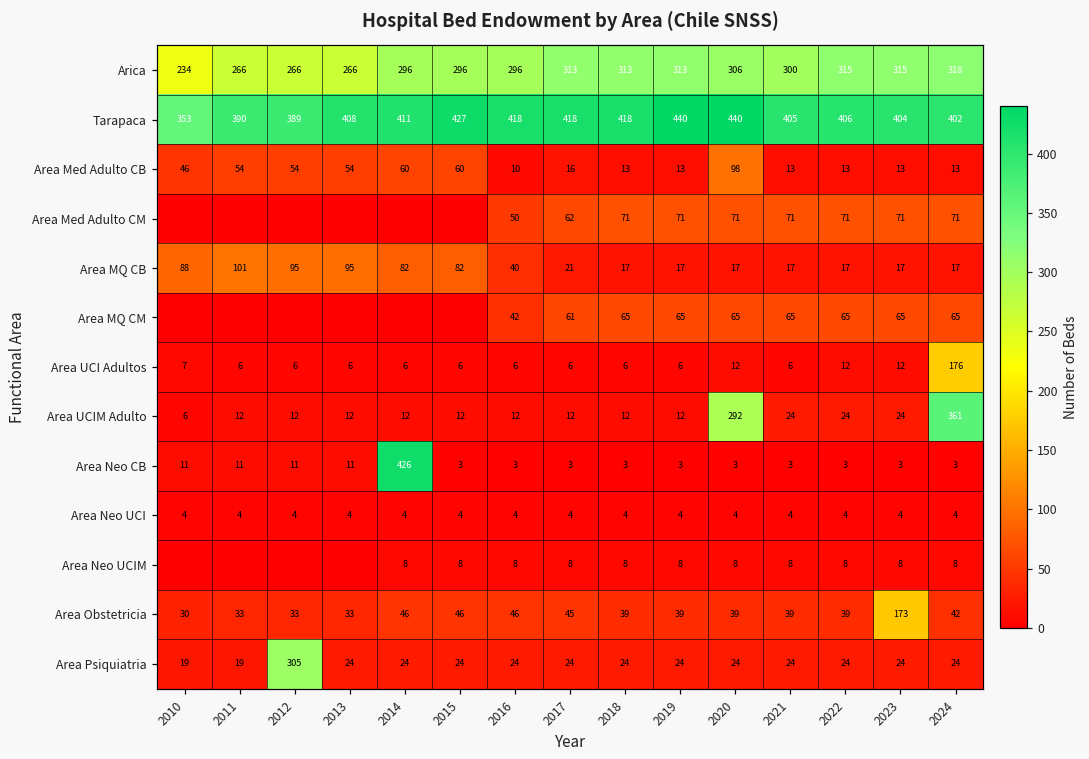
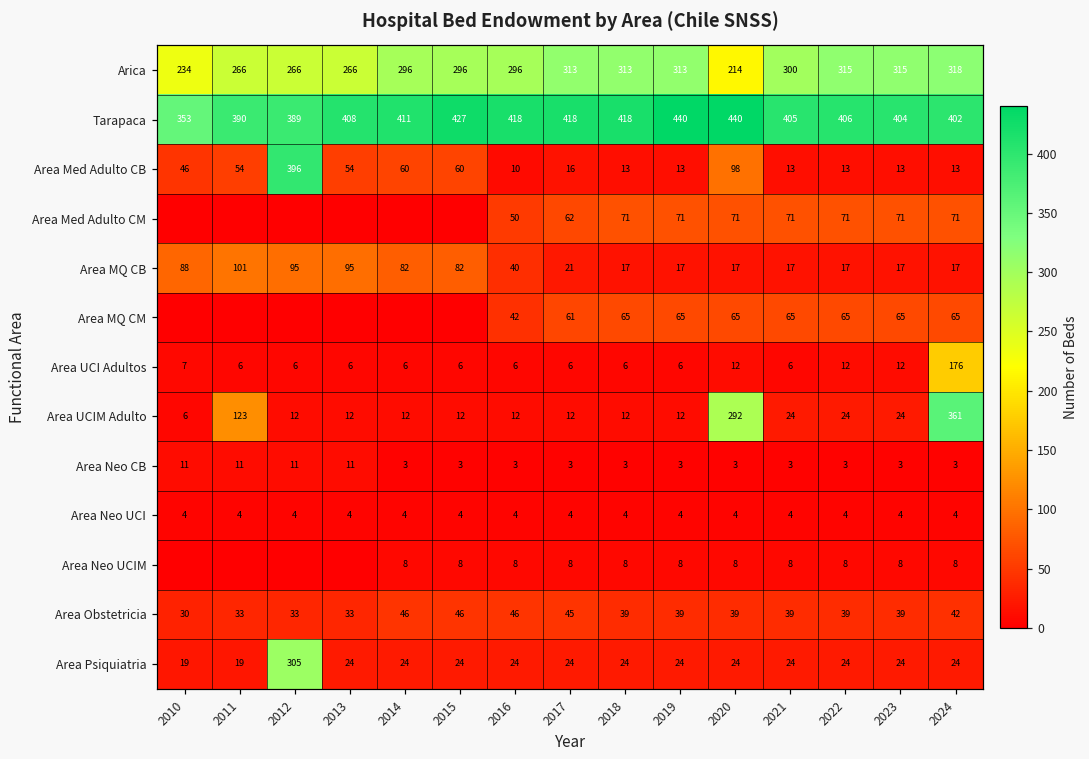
Arica, 2020: 306 -> 214
Area Med Adulto CB, 2012: 54 -> 396
Area UCIM Adulto, 2011: 12 -> 123
Area Neo CB, 2014: 426 -> 3
Area Obstetricia, 2023: 173 -> 39
